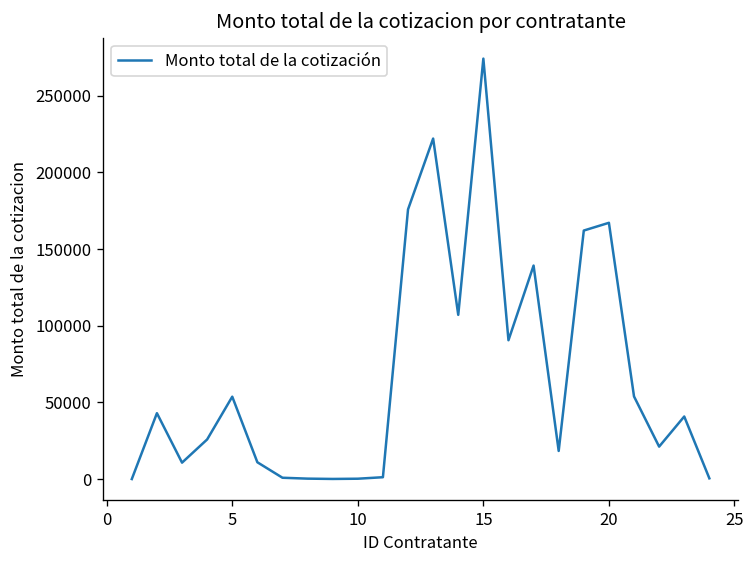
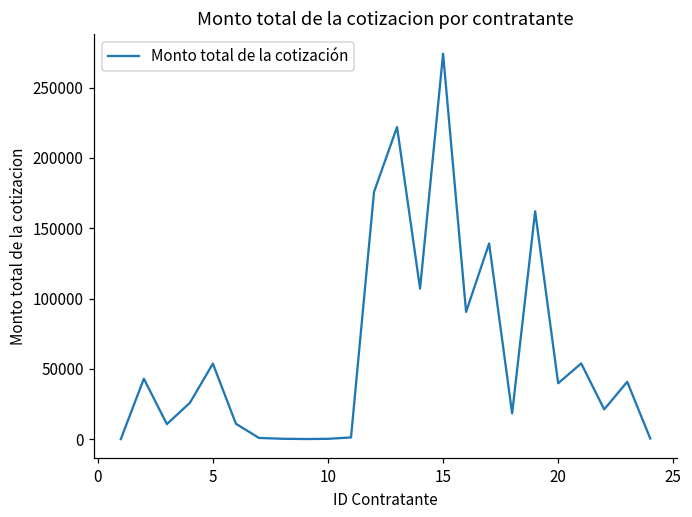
20: 167000 -> 40000
